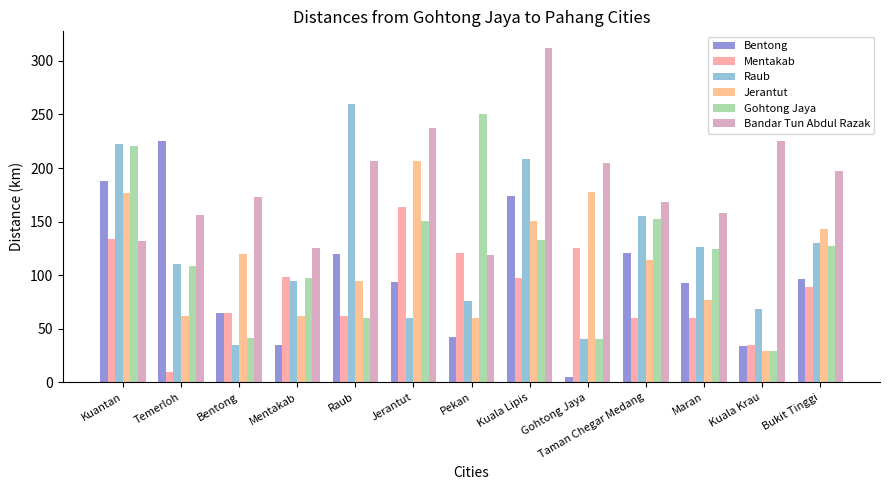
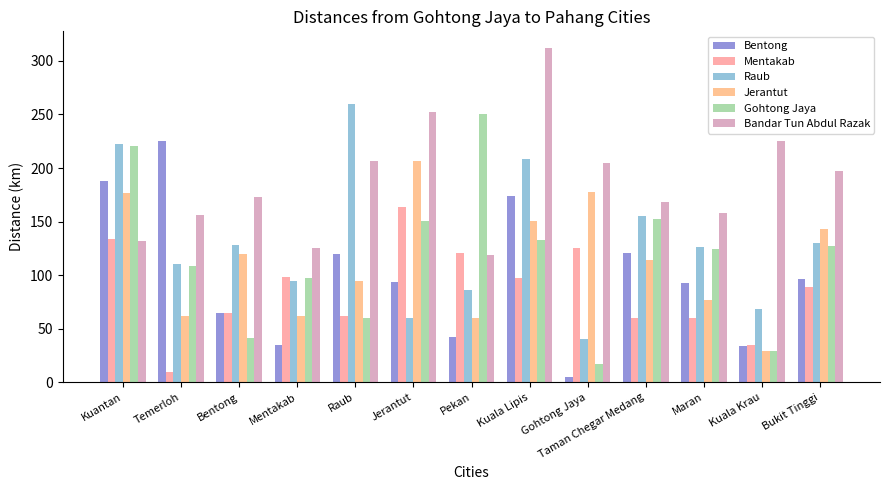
Raub, Bentong: 35 -> 128
Bandar Tun Abdul Razak, Jerantut: 237 -> 252
Raub, Pekan: 76 -> 86
Gohtong Jaya, Gohtong Jaya: 40 -> 17
